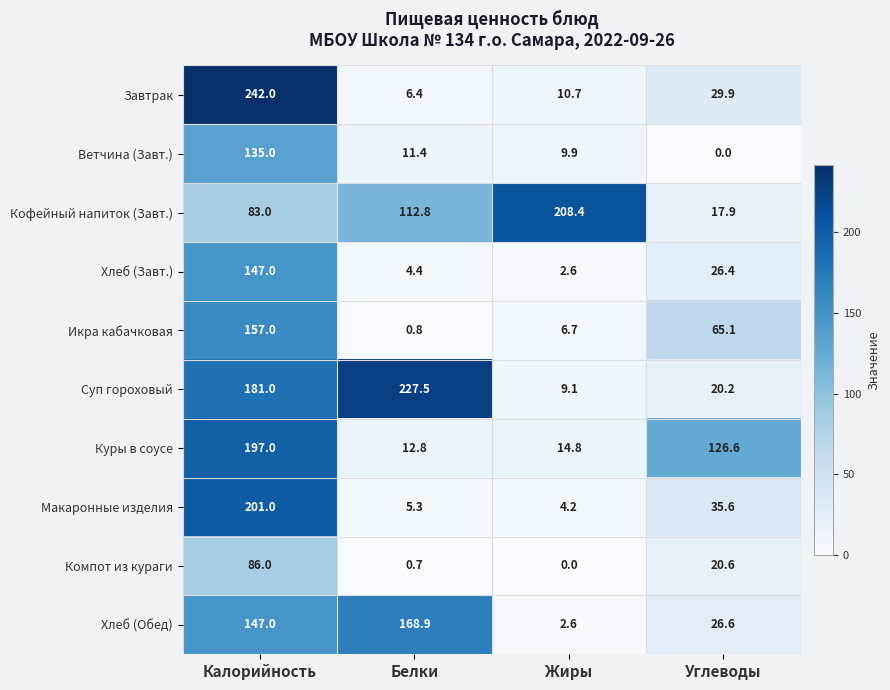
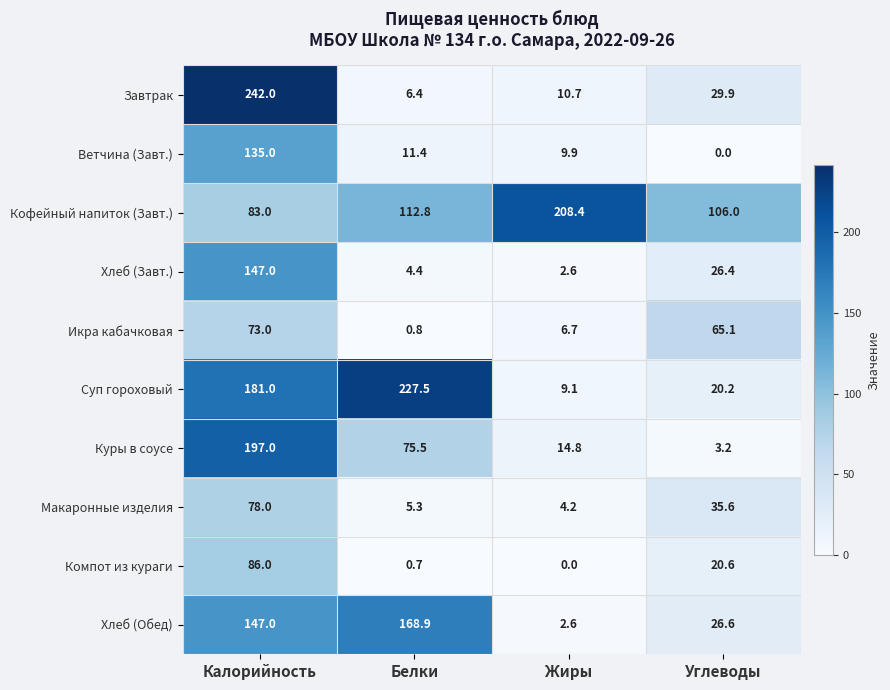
Кофейный напиток (Завт.), Углеводы: 17.9 -> 106.0
Икра кабачковая, Калорийность: 157.0 -> 73.0
Куры в соусе, Белки: 12.8 -> 75.5
Куры в соусе, Углеводы: 126.6 -> 3.2
Макаронные изделия, Калорийность: 201.0 -> 78.0
